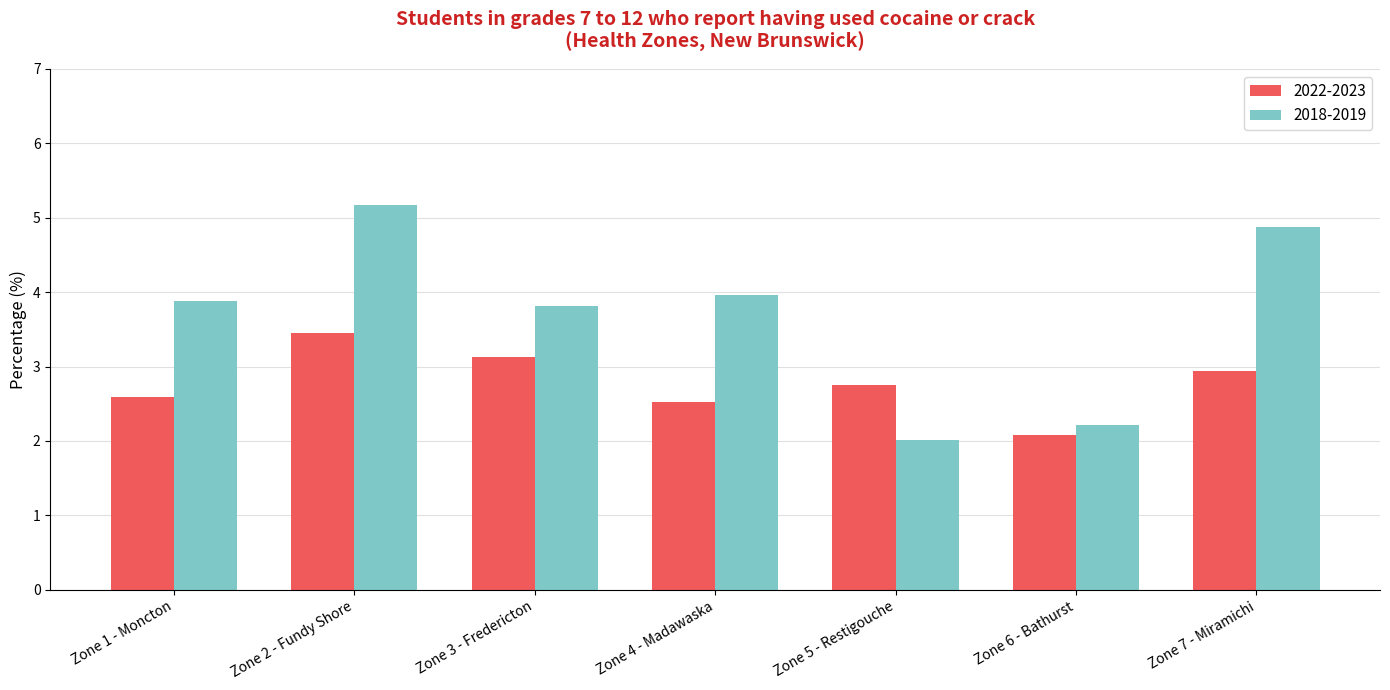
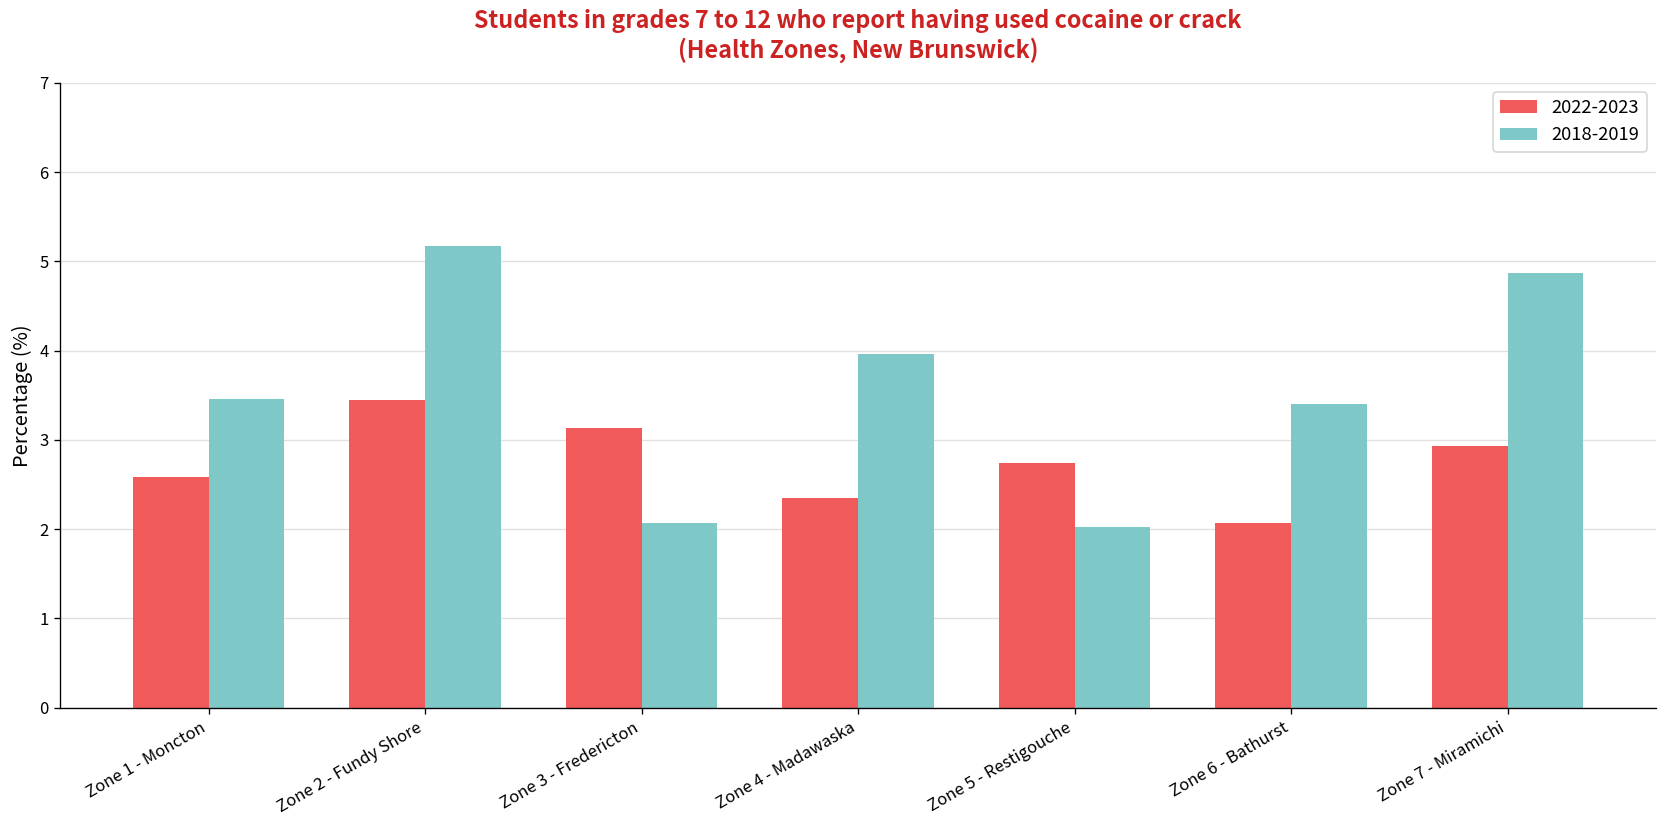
2018-2019, Zone 1 - Moncton: 3.9 -> 3.5
2018-2019, Zone 3 - Fredericton: 3.8 -> 2.1
2022-2023, Zone 4 - Madawaska: 2.5 -> 2.3
2018-2019, Zone 6 - Bathurst: 2.2 -> 3.4
